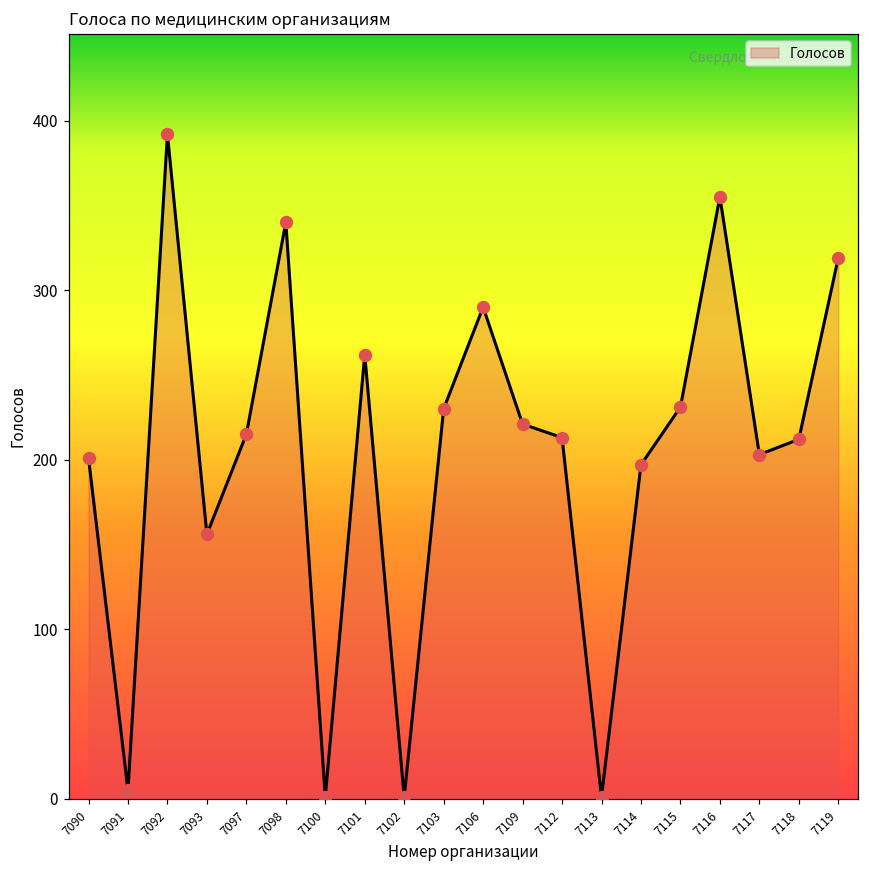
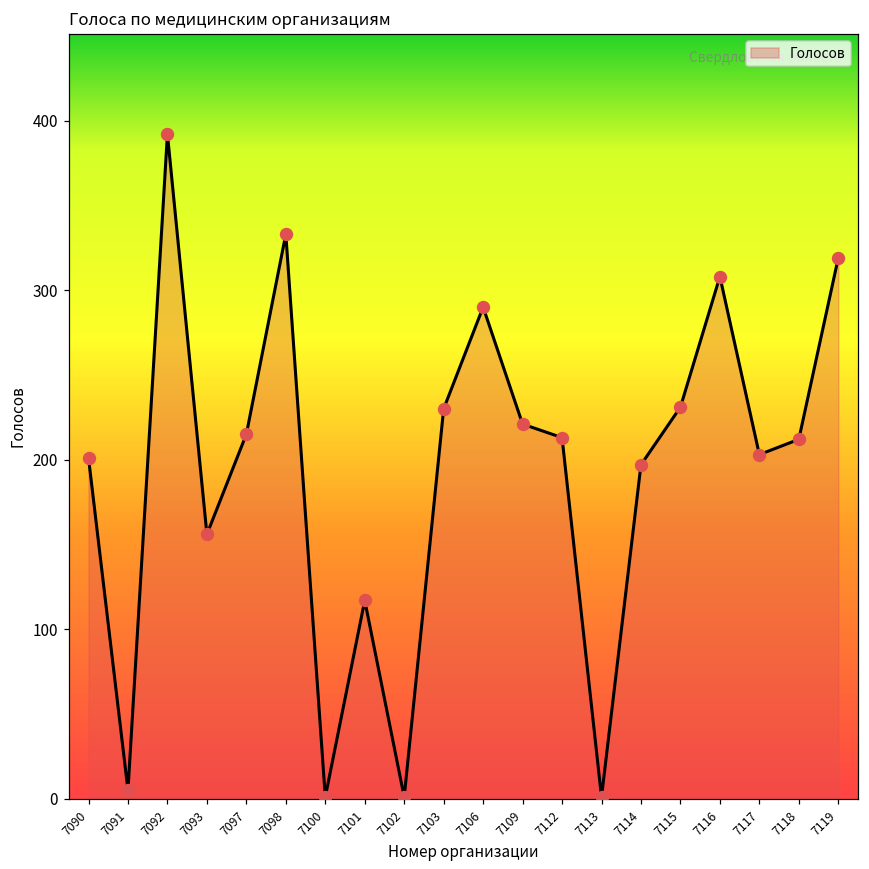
7098: 340 -> 333
7101: 262 -> 117
7116: 355 -> 308
